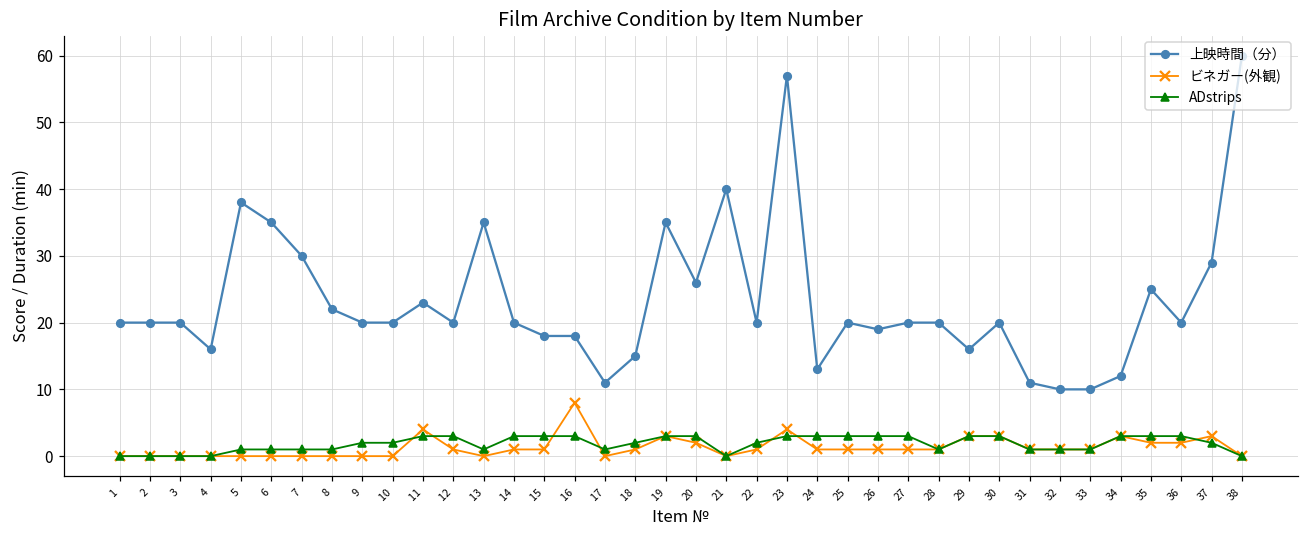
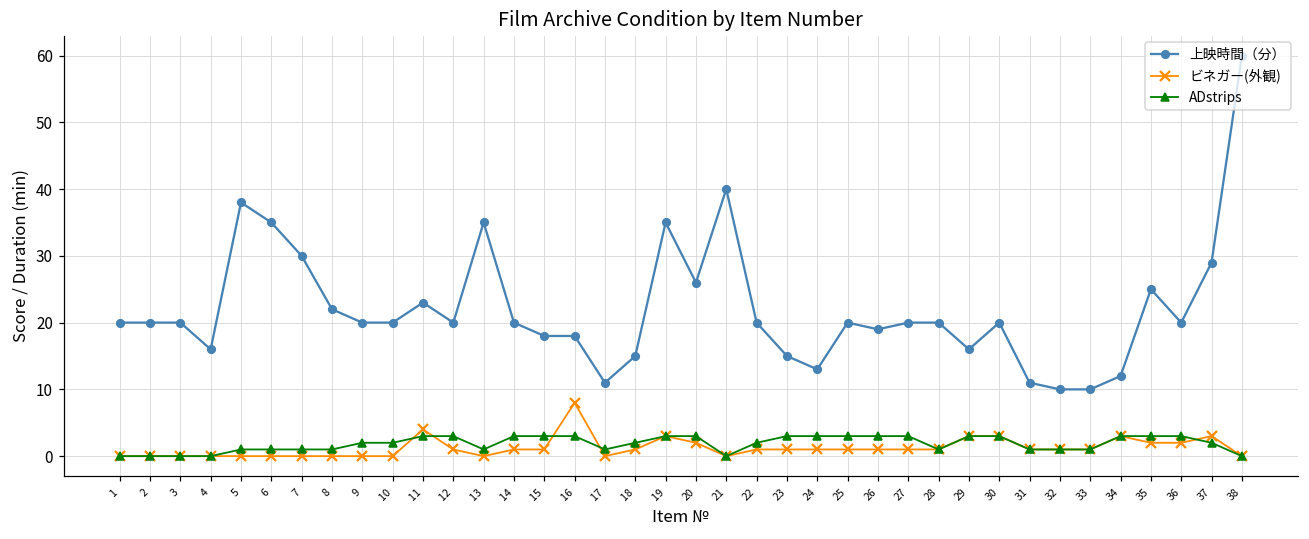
上映時間（分）, 23: 57 -> 15
ビネガー(外観), 23: 4 -> 1
